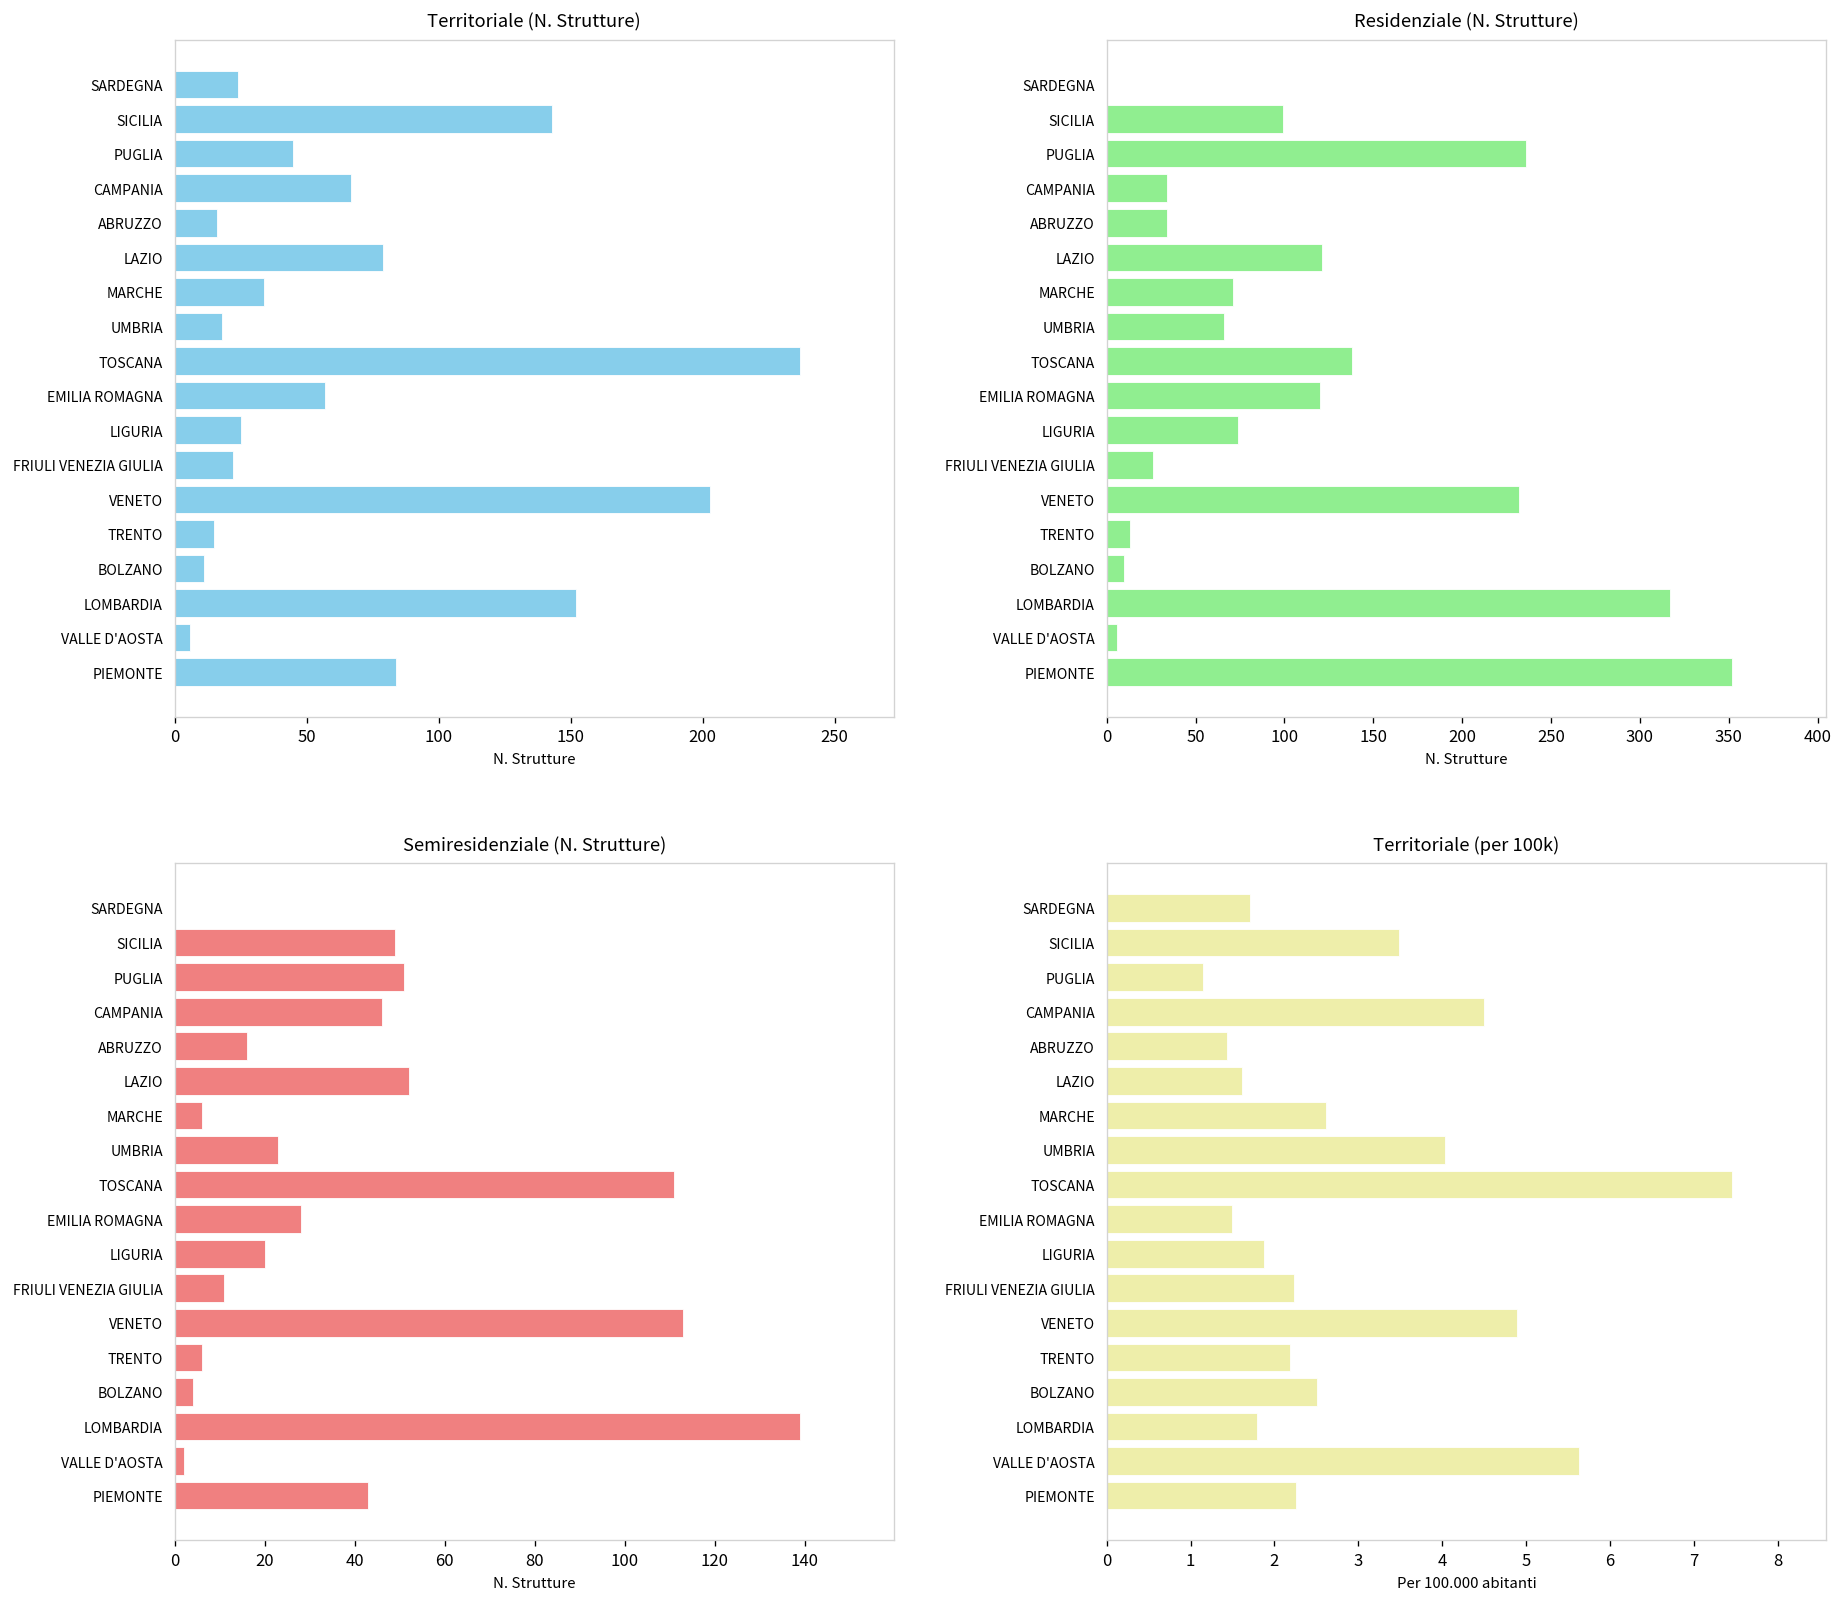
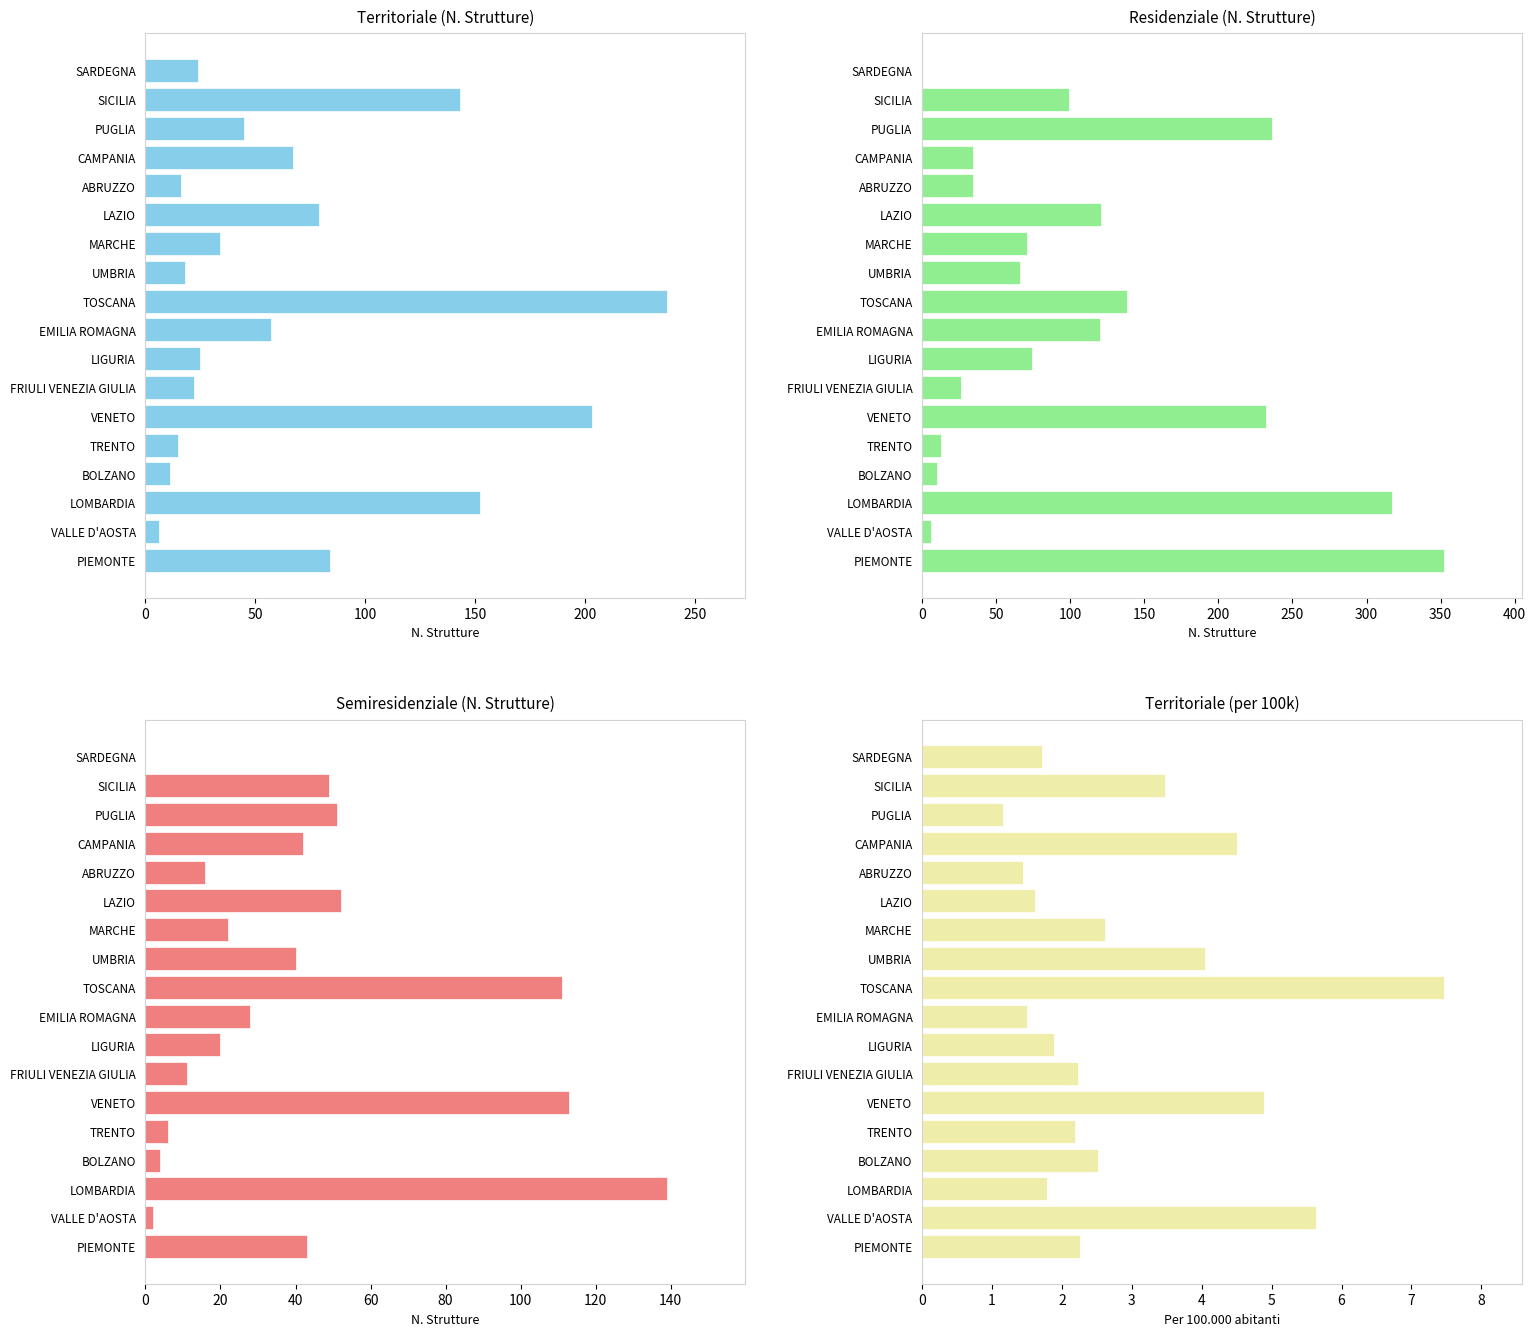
Semiresidenziale (N. Strutture), CAMPANIA: 46 -> 42
Semiresidenziale (N. Strutture), MARCHE: 6 -> 22
Semiresidenziale (N. Strutture), UMBRIA: 23 -> 40
